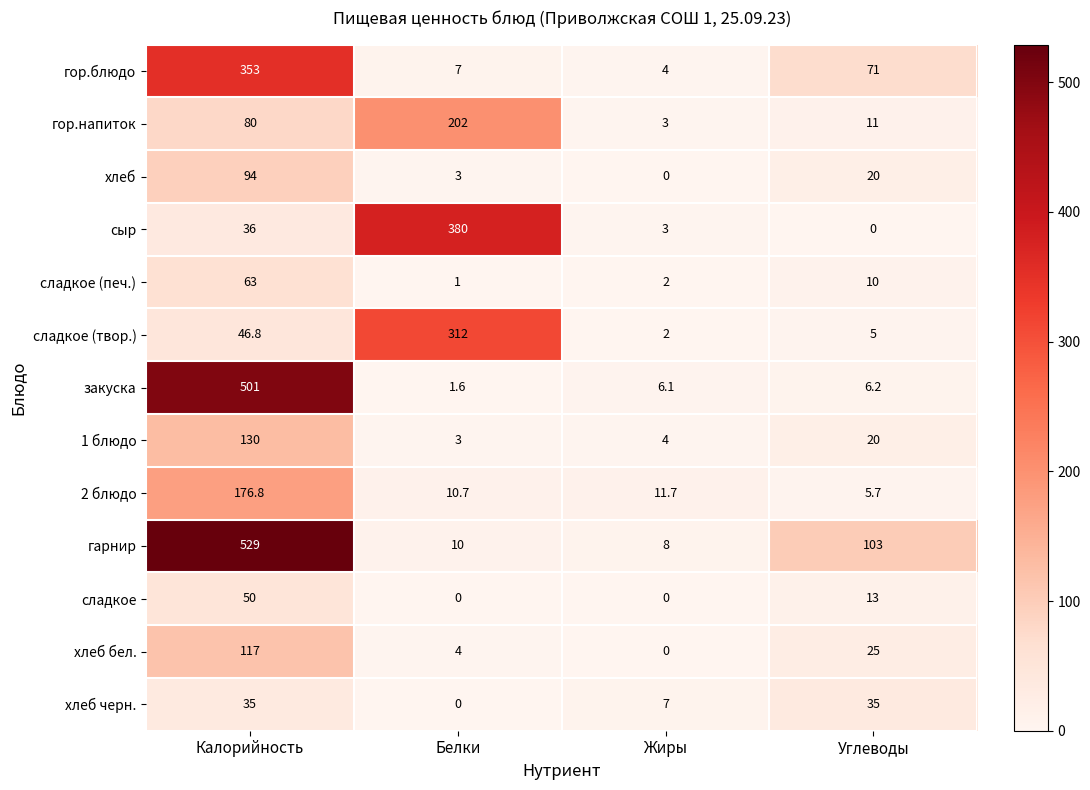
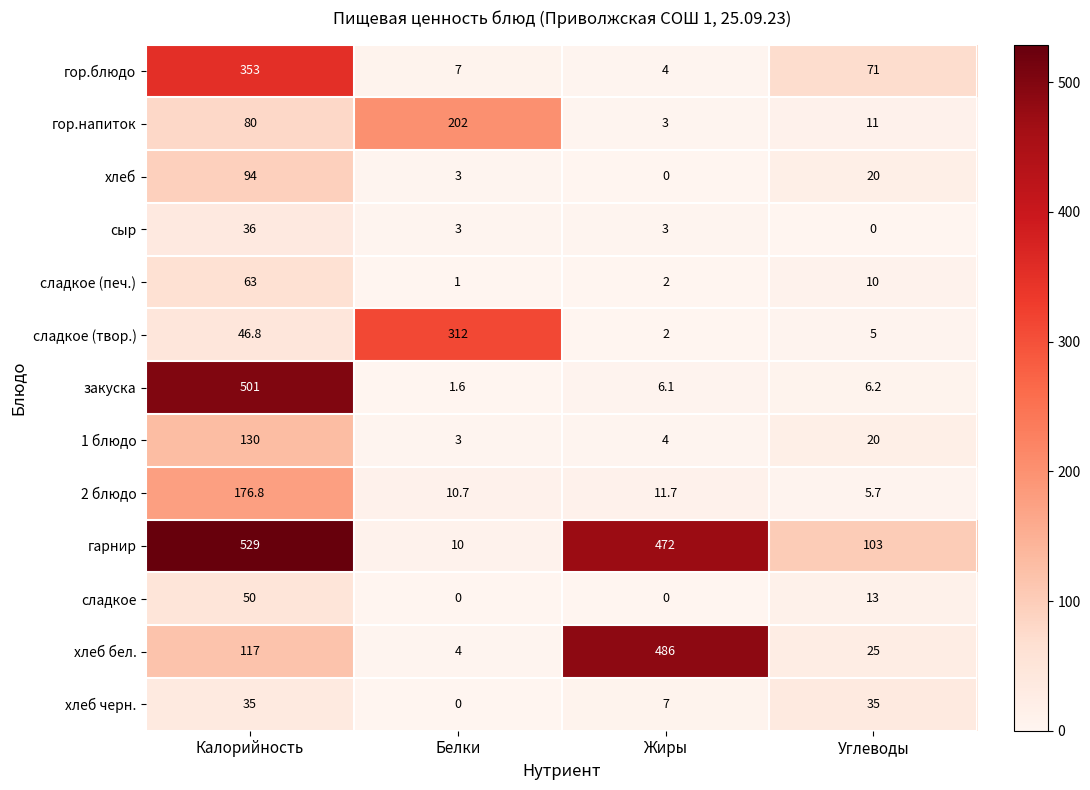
сыр, Белки: 380 -> 3
гарнир, Жиры: 8 -> 472
хлеб бел., Жиры: 0 -> 486
